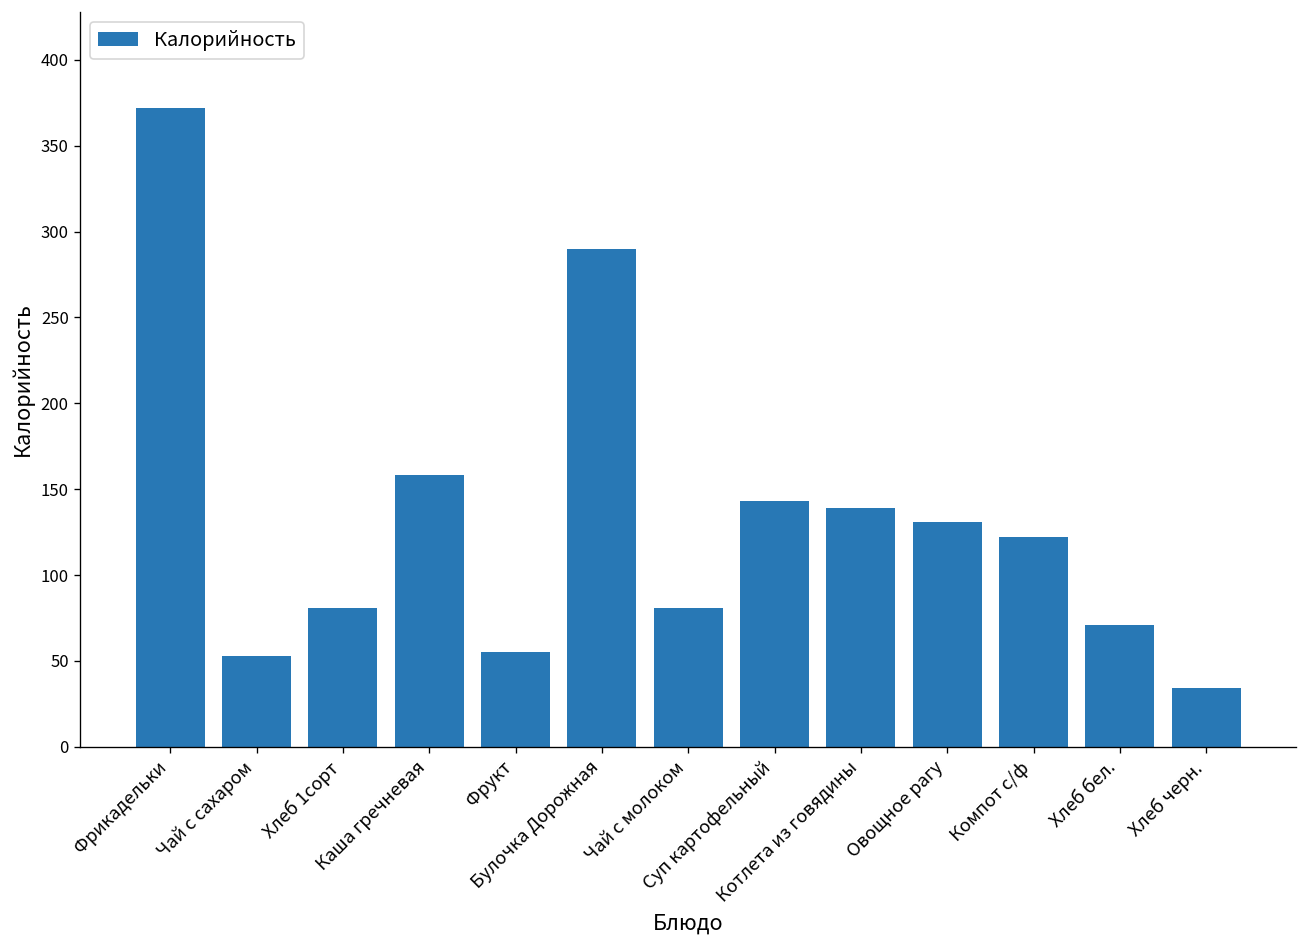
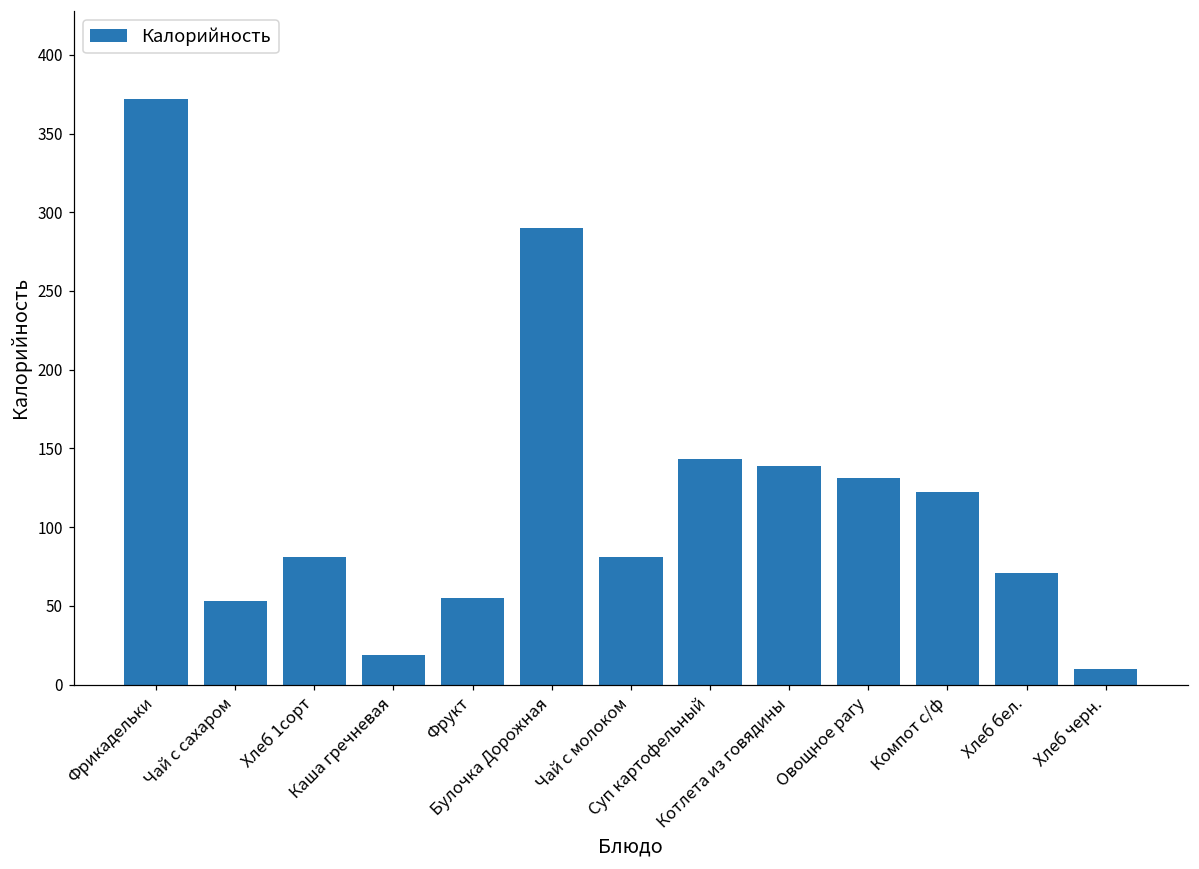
Каша гречневая: 158 -> 19
Хлеб черн.: 34 -> 10
